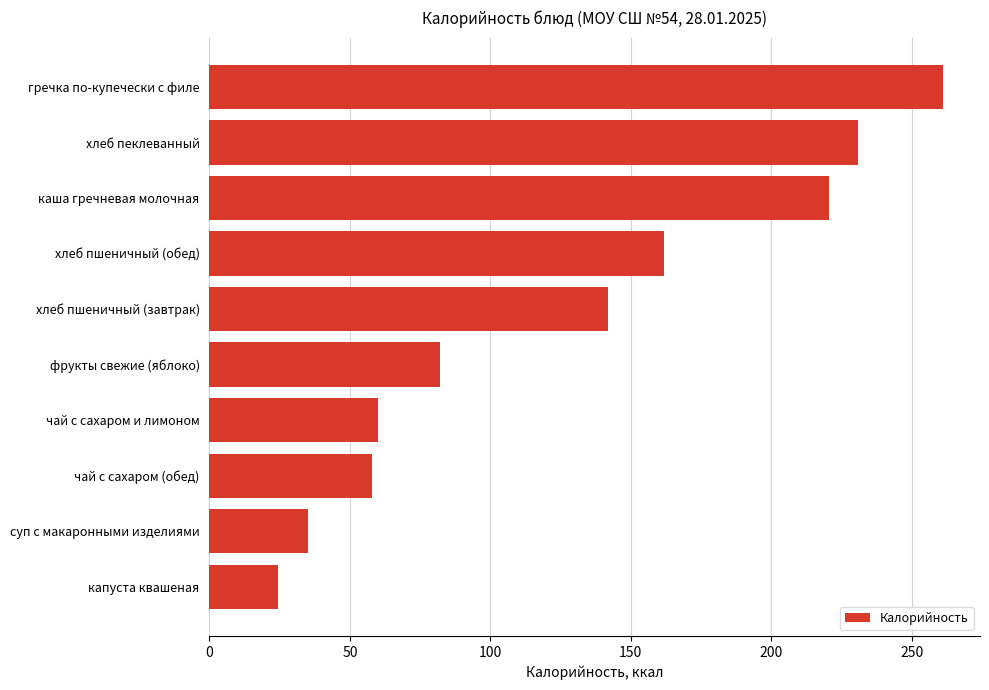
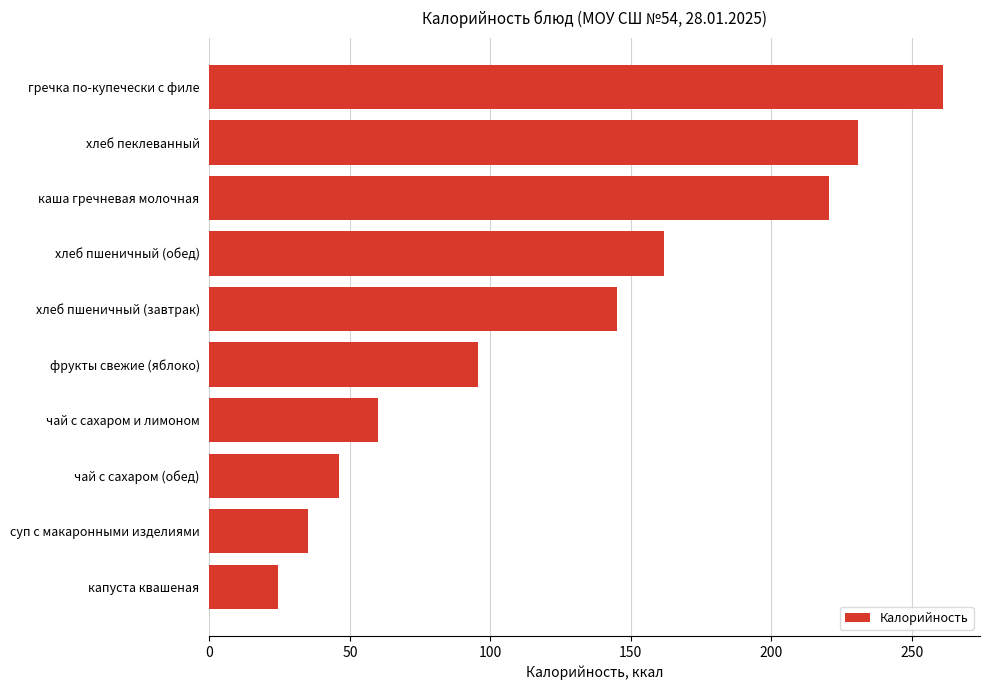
хлеб пшеничный (завтрак): 142 -> 145
фрукты свежие (яблоко): 82 -> 96
чай с сахаром (обед): 58 -> 46
